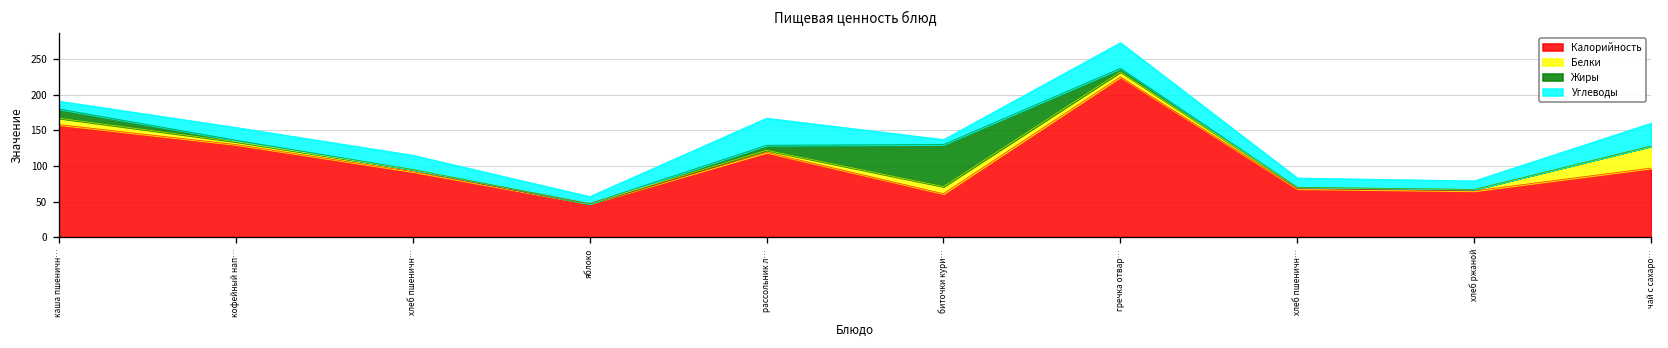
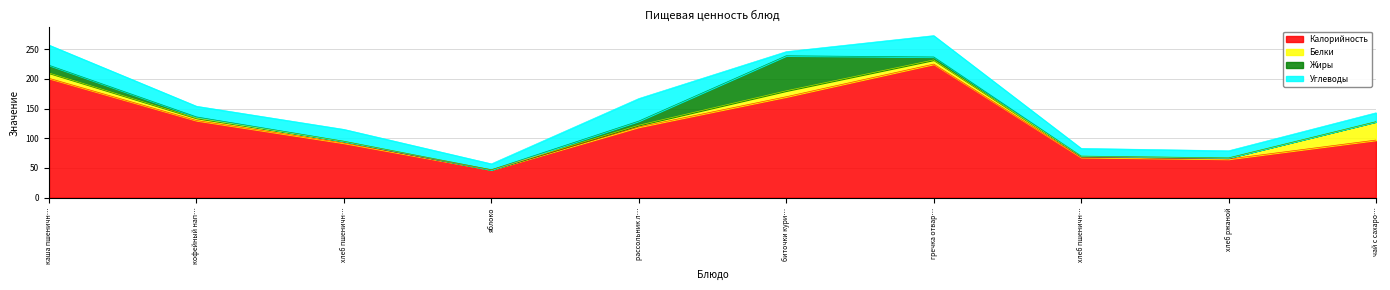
Калорийность, каша пшеничн…: 160 -> 200
Углеводы, каша пшеничн…: 10 -> 30
Калорийность, биточки кури…: 60 -> 170
Углеводы, чай с сахаро…: 30 -> 20
